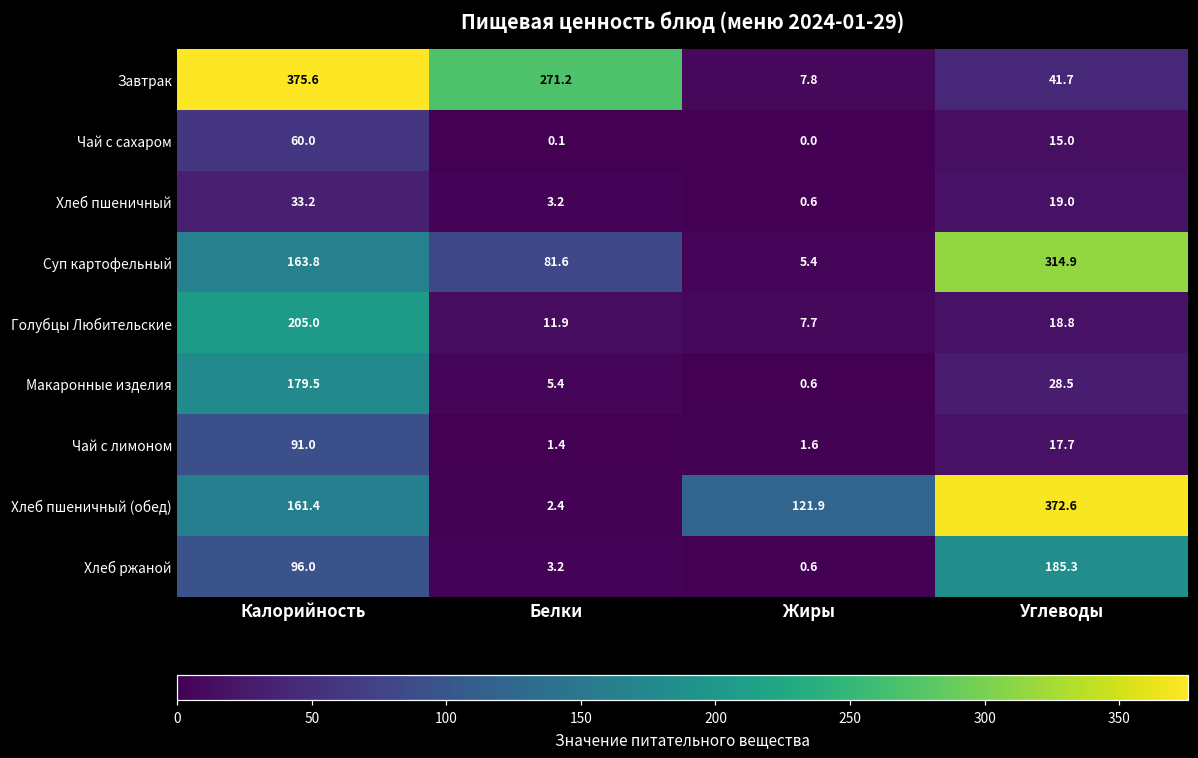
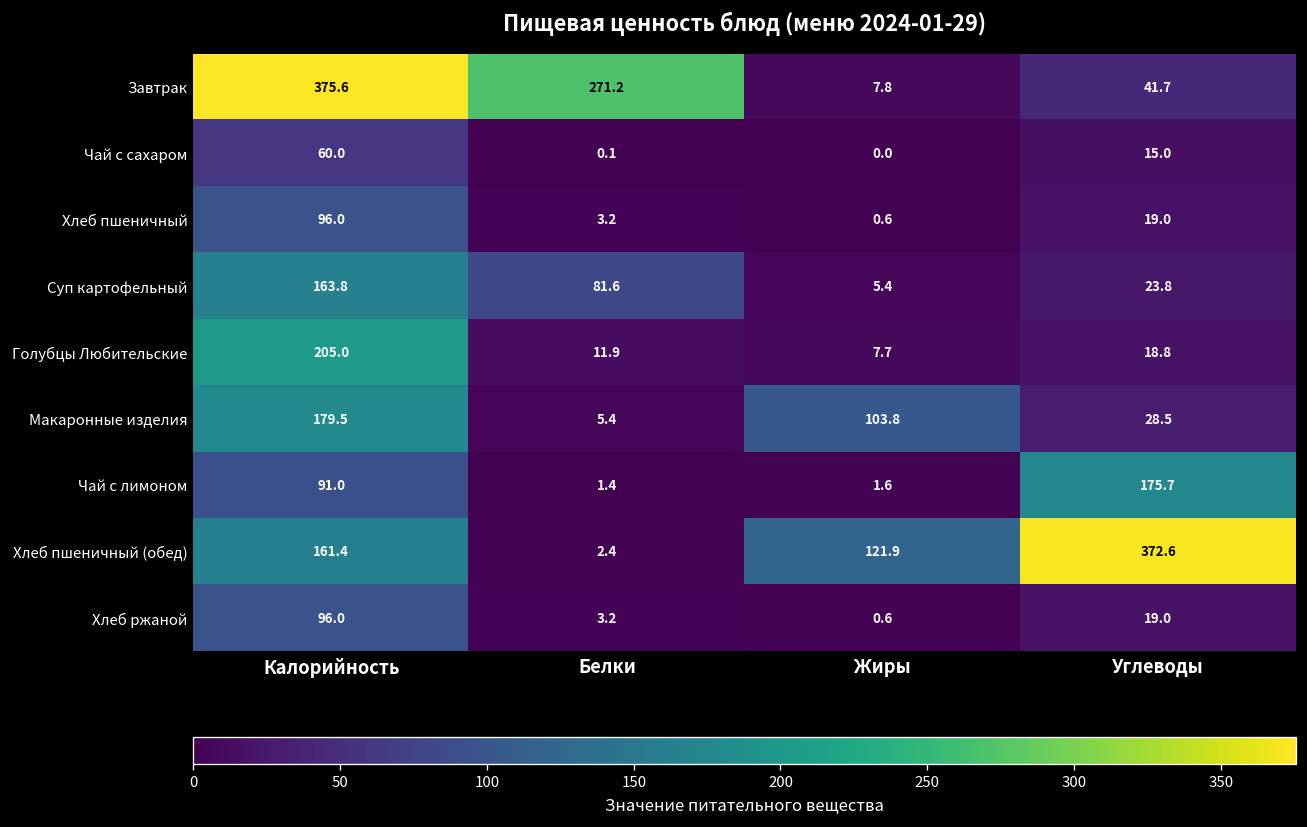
Хлеб пшеничный, Калорийность: 33.2 -> 96.0
Суп картофельный, Углеводы: 314.9 -> 23.8
Макаронные изделия, Жиры: 0.6 -> 103.8
Чай с лимоном, Углеводы: 17.7 -> 175.7
Хлеб ржаной, Углеводы: 185.3 -> 19.0
